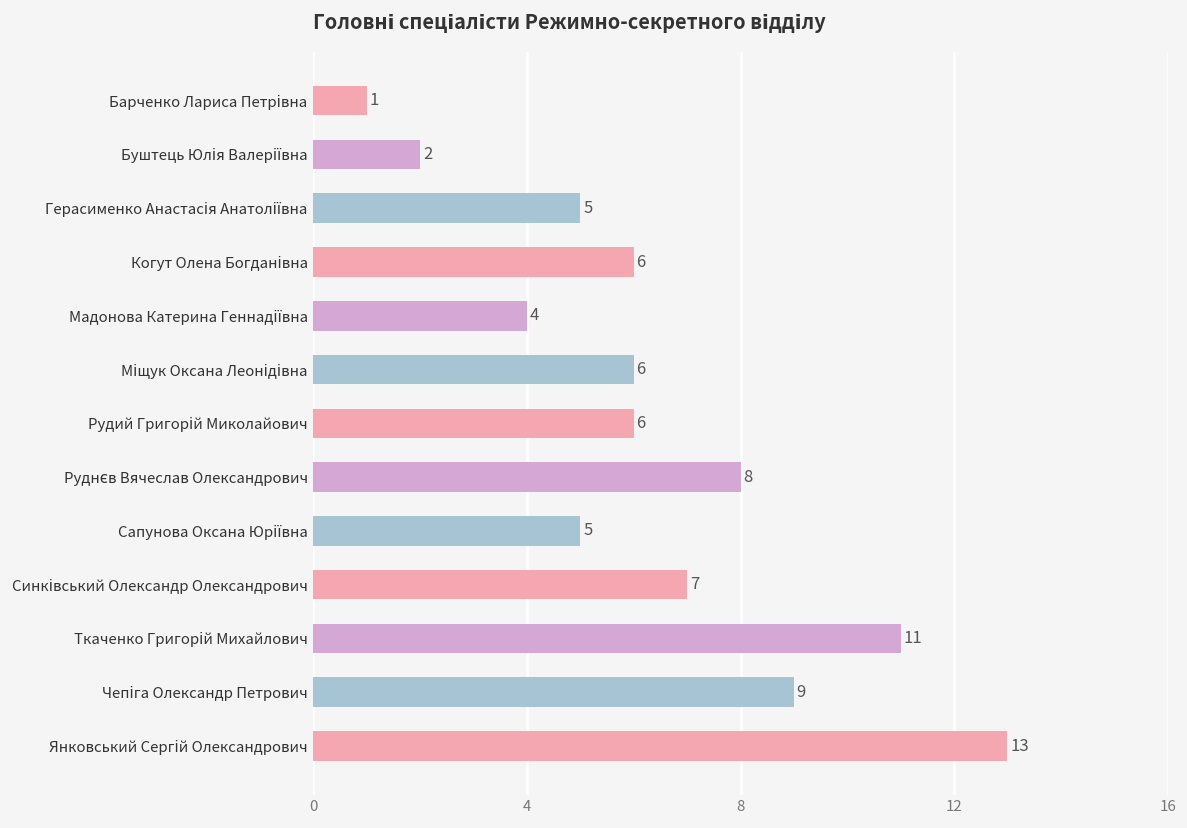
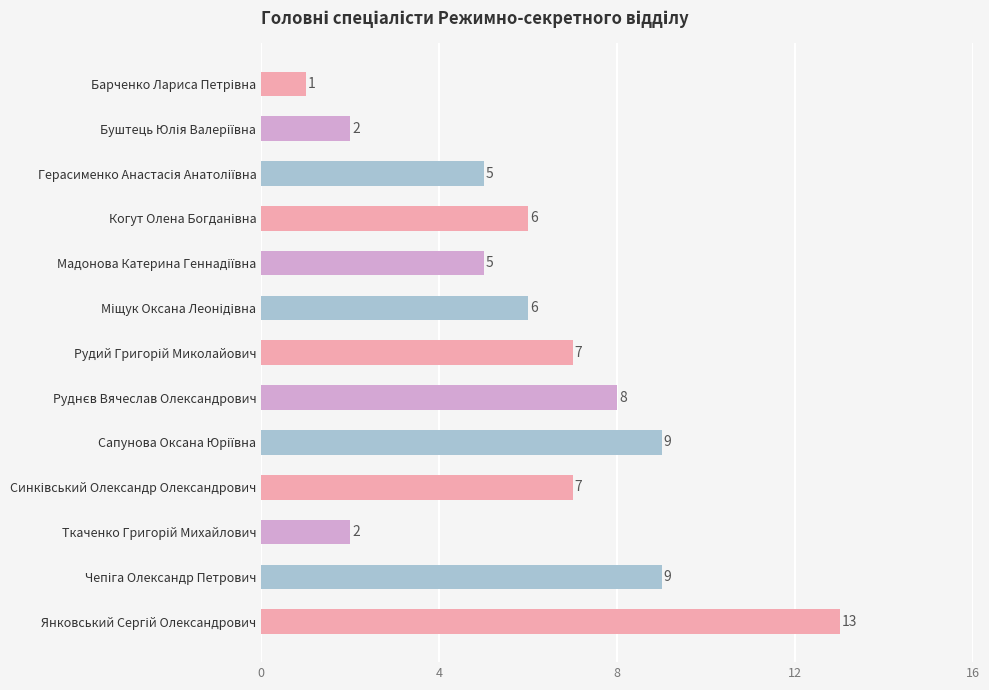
Мадонова Катерина Геннадіївна: 4 -> 5
Рудий Григорій Миколайович: 6 -> 7
Сапунова Оксана Юріївна: 5 -> 9
Ткаченко Григорій Михайлович: 11 -> 2
